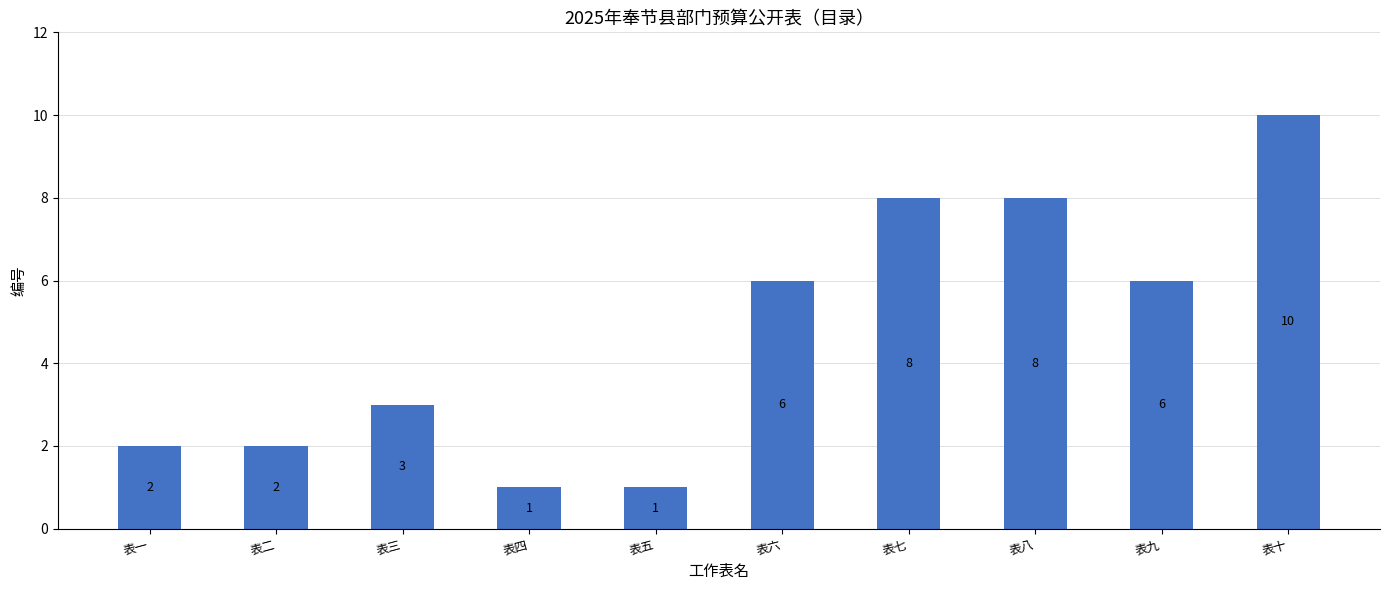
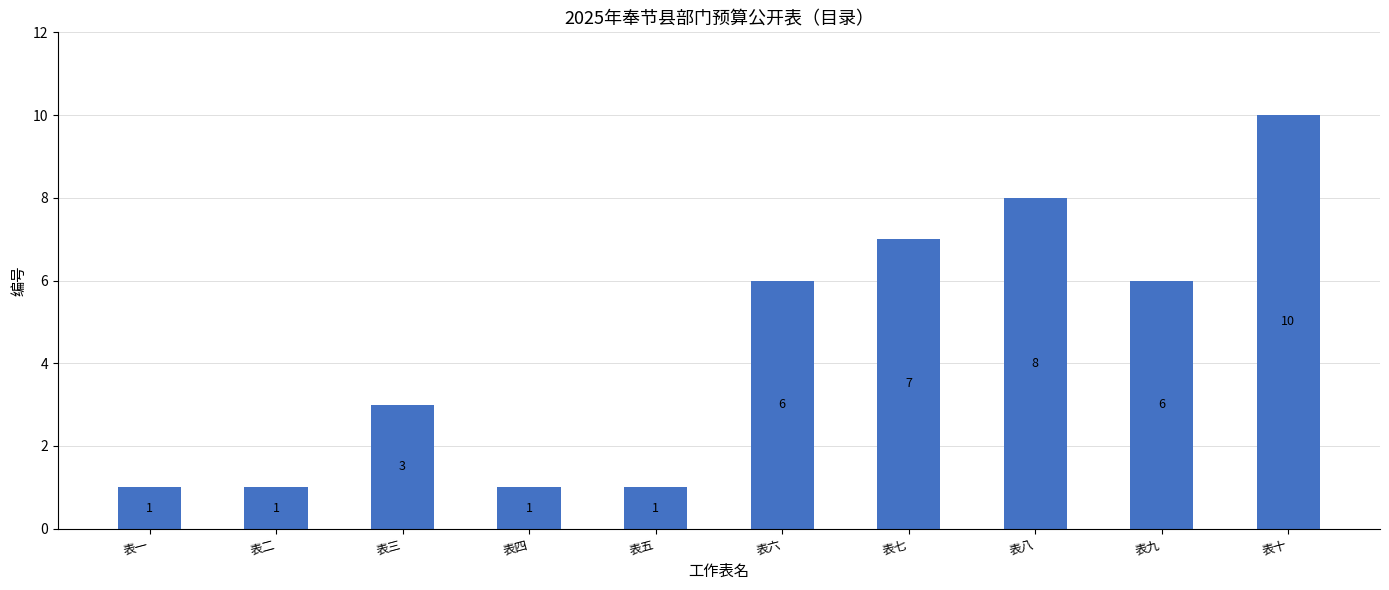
表一: 2 -> 1
表二: 2 -> 1
表七: 8 -> 7
